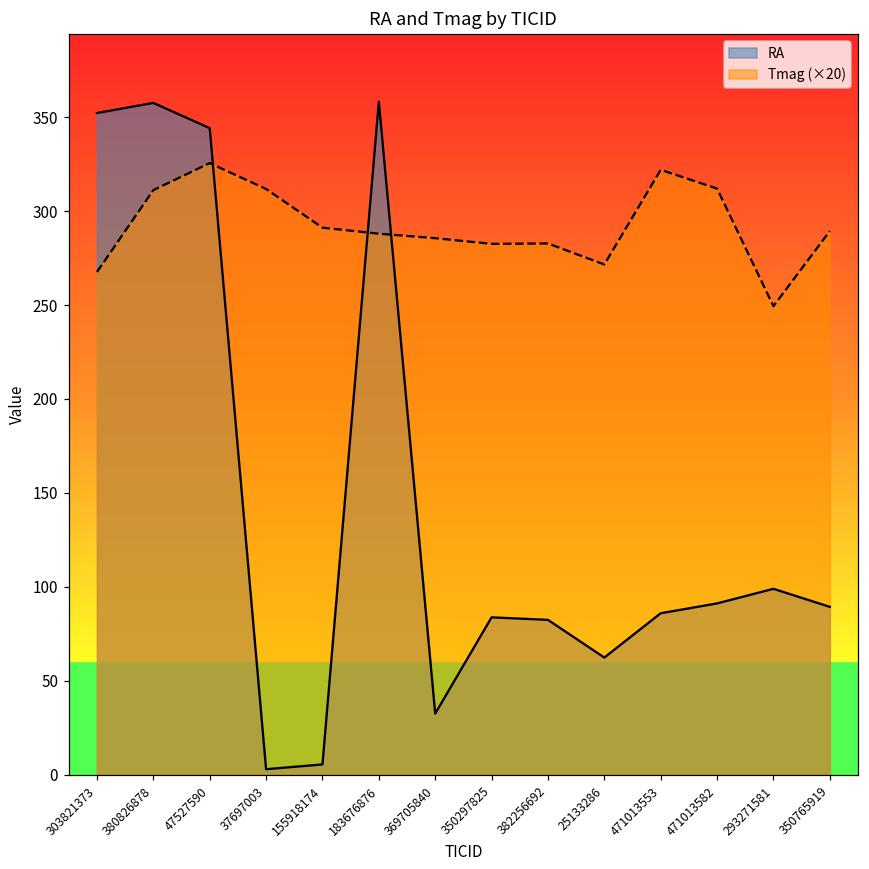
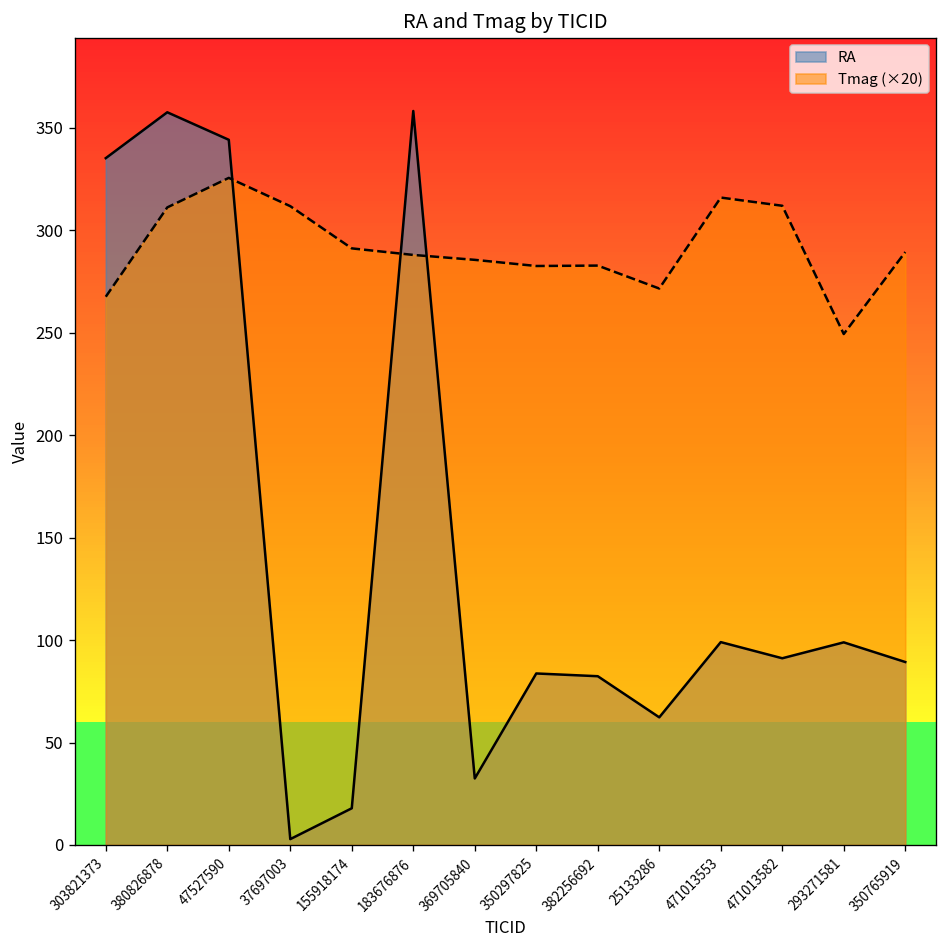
RA, 303821373: 352 -> 335
RA, 155918174: 5 -> 18
RA, 471013553: 86 -> 99
Tmag (×20), 471013553: 322 -> 316
